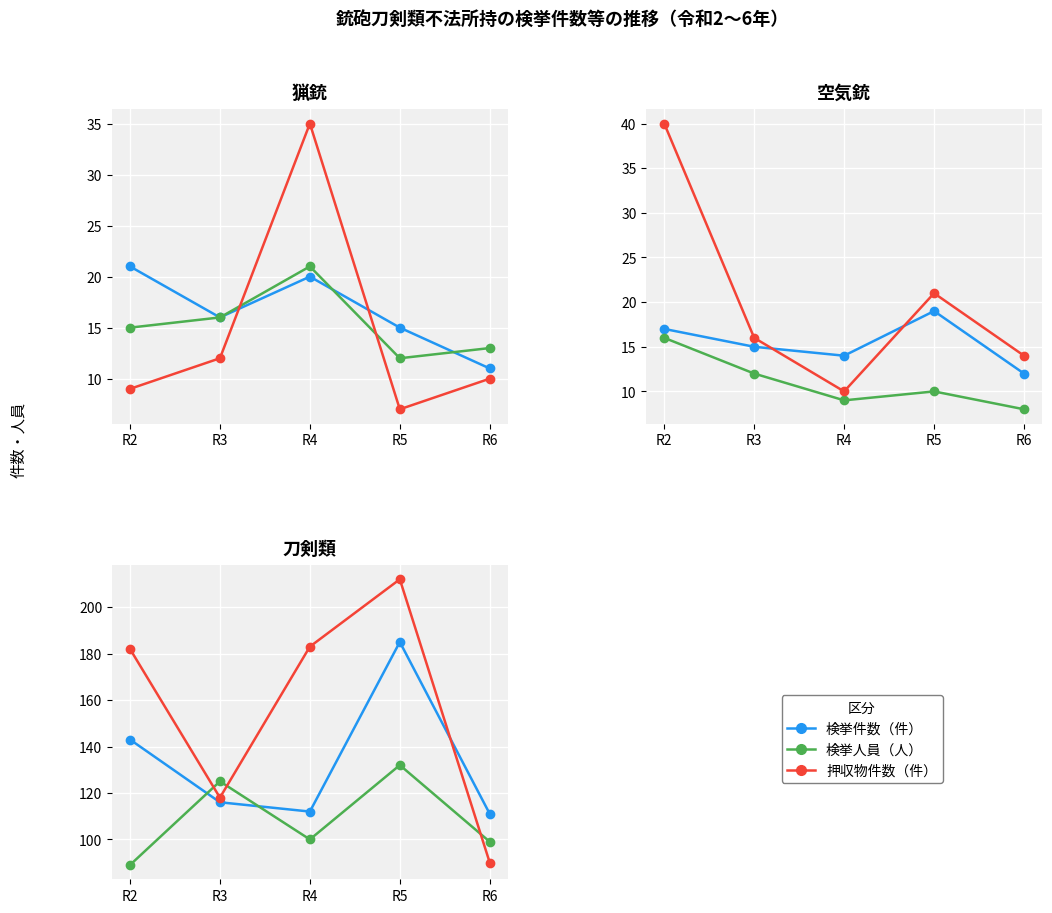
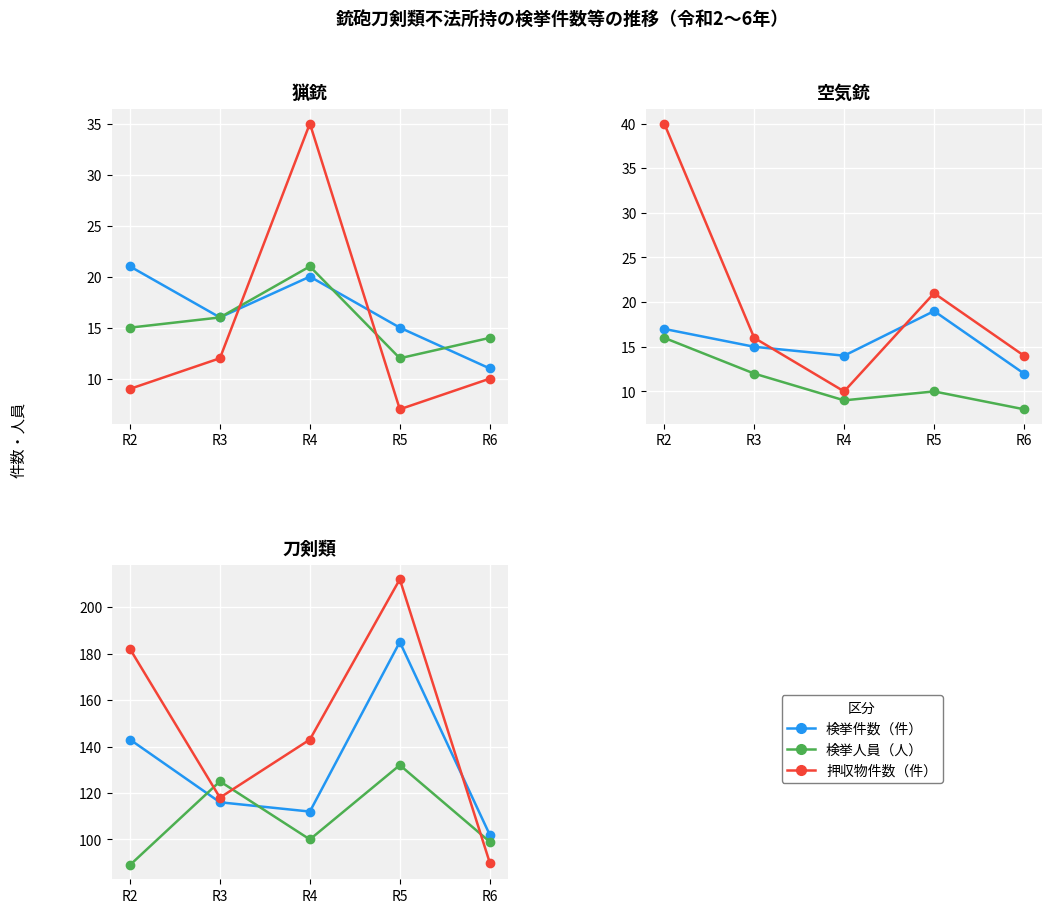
猟銃, 検挙人員（人）, R6: 13 -> 14
刀剣類, 押収物件数（件）, R4: 183 -> 143
刀剣類, 検挙件数（件）, R6: 111 -> 102
